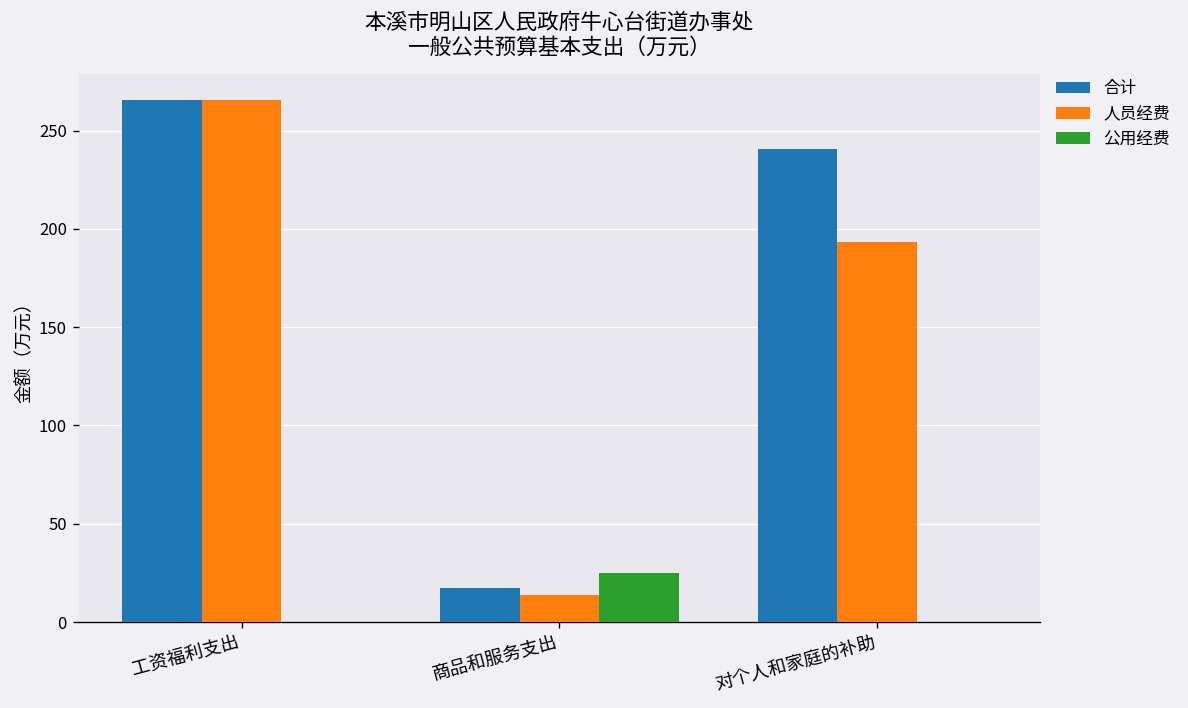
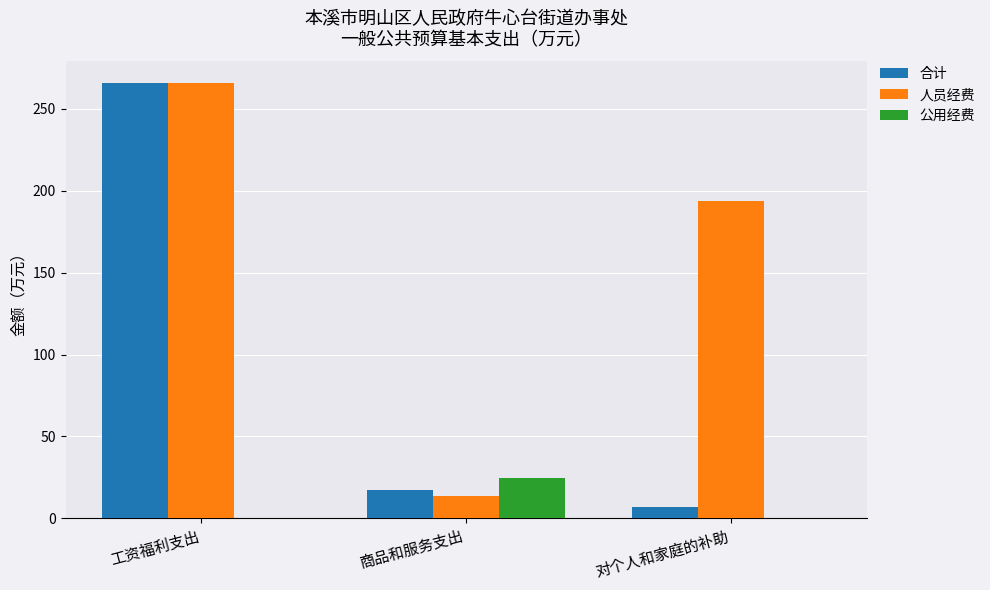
合计, 对个人和家庭的补助: 241 -> 7
